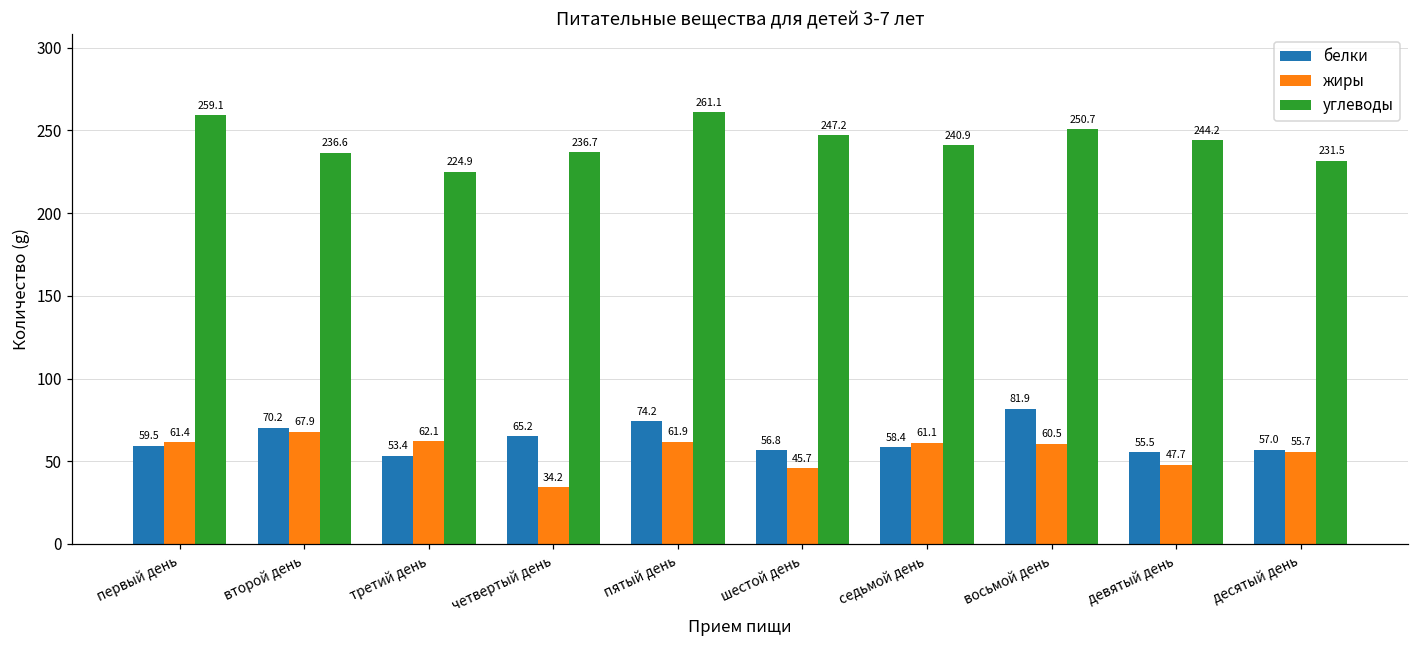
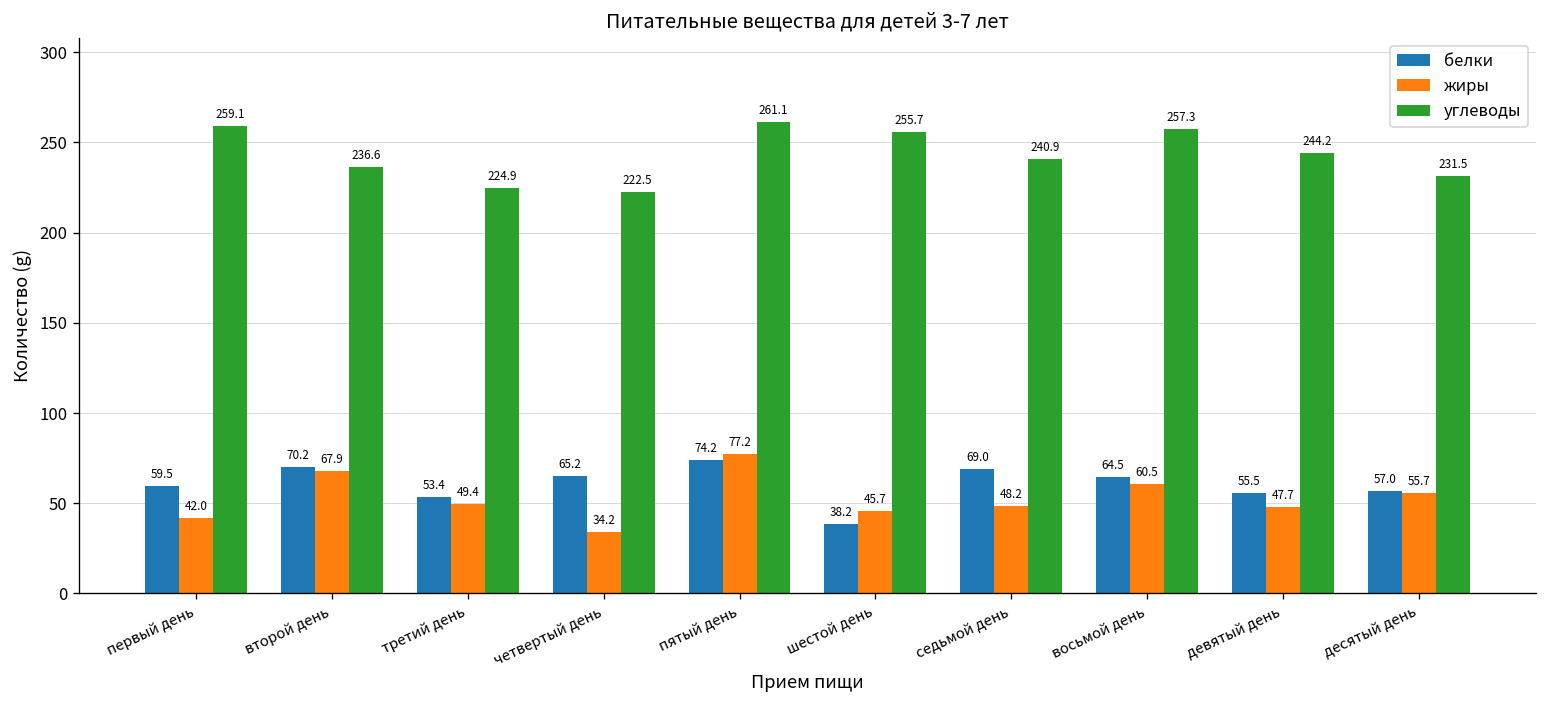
жиры, первый день: 61.4 -> 42.0
жиры, третий день: 62.1 -> 49.4
углеводы, четвертый день: 236.7 -> 222.5
жиры, пятый день: 61.9 -> 77.2
белки, шестой день: 56.8 -> 38.2
углеводы, шестой день: 247.2 -> 255.7
белки, седьмой день: 58.4 -> 69.0
жиры, седьмой день: 61.1 -> 48.2
белки, восьмой день: 81.9 -> 64.5
углеводы, восьмой день: 250.7 -> 257.3
